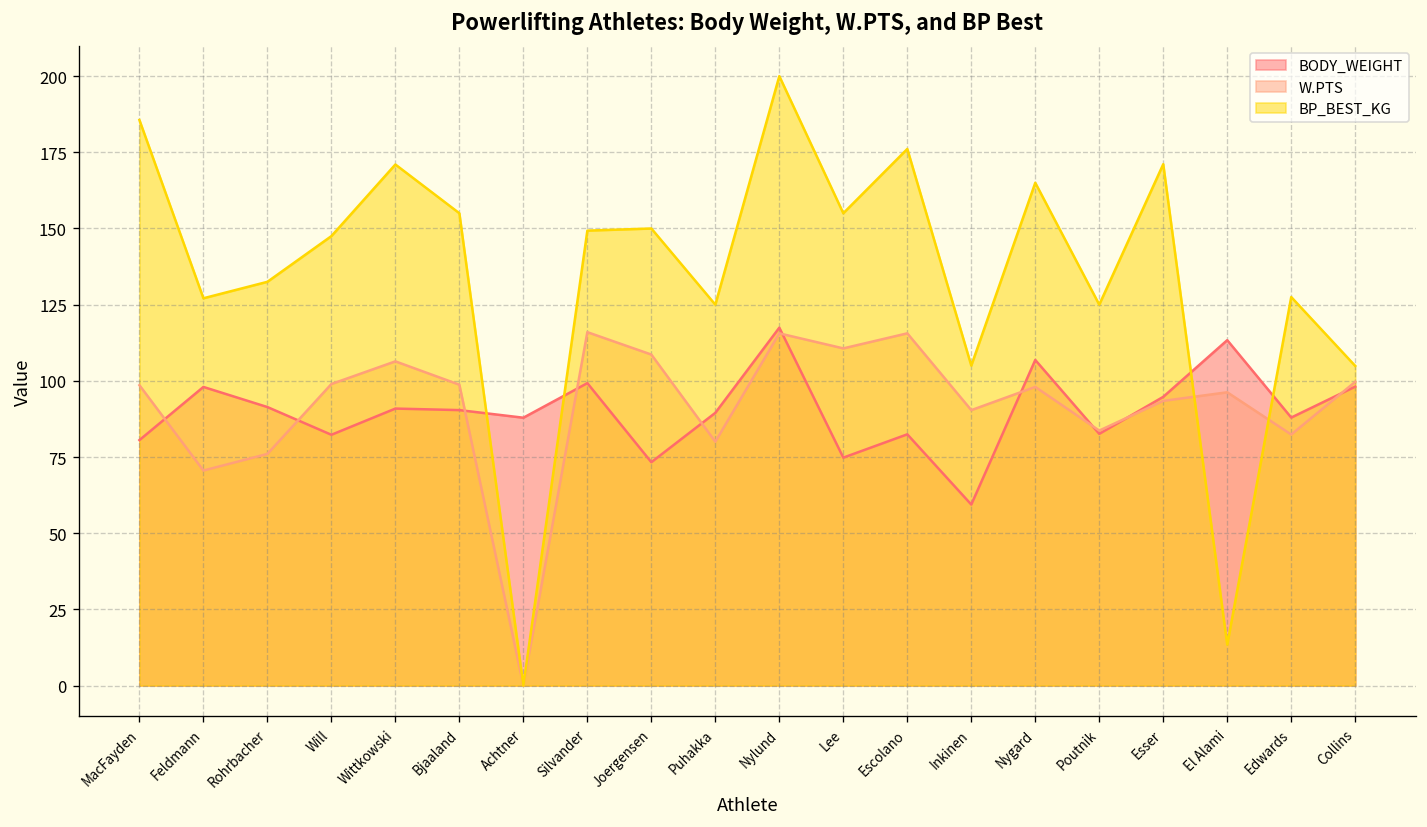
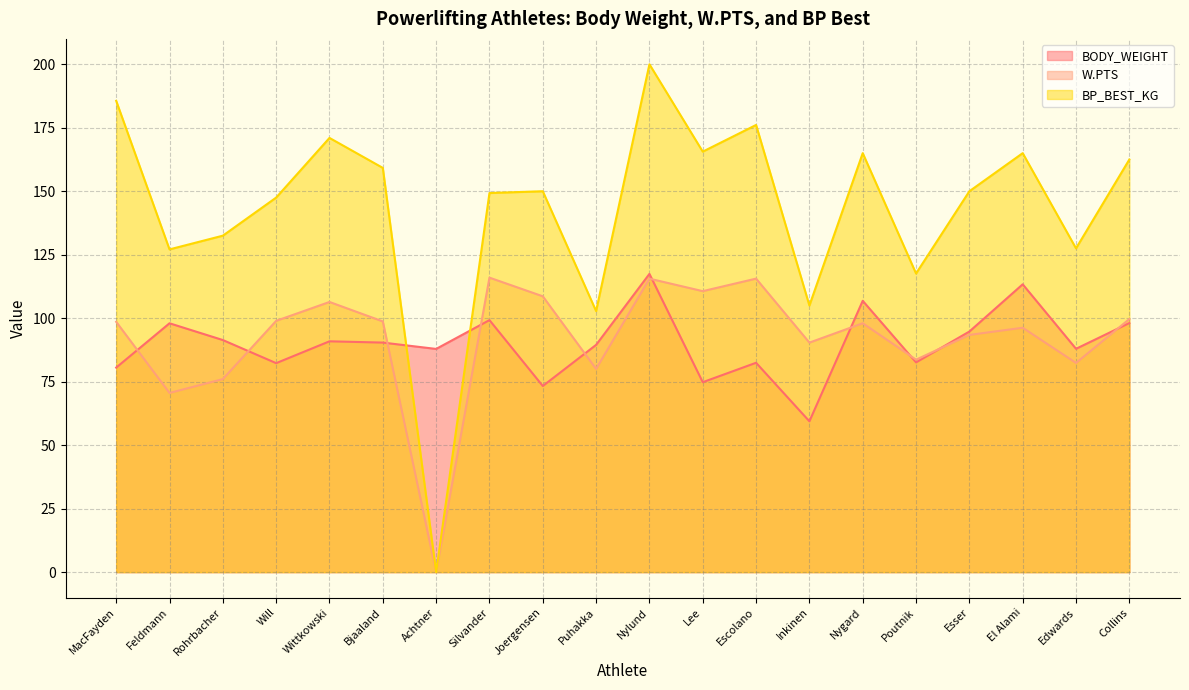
BP_BEST_KG, Bjaaland: 155 -> 159
BP_BEST_KG, Puhakka: 125 -> 103
BP_BEST_KG, Lee: 155 -> 166
BP_BEST_KG, Poutnik: 125 -> 118
BP_BEST_KG, Esser: 171 -> 150
BP_BEST_KG, El Alami: 13 -> 165
BP_BEST_KG, Collins: 105 -> 163
